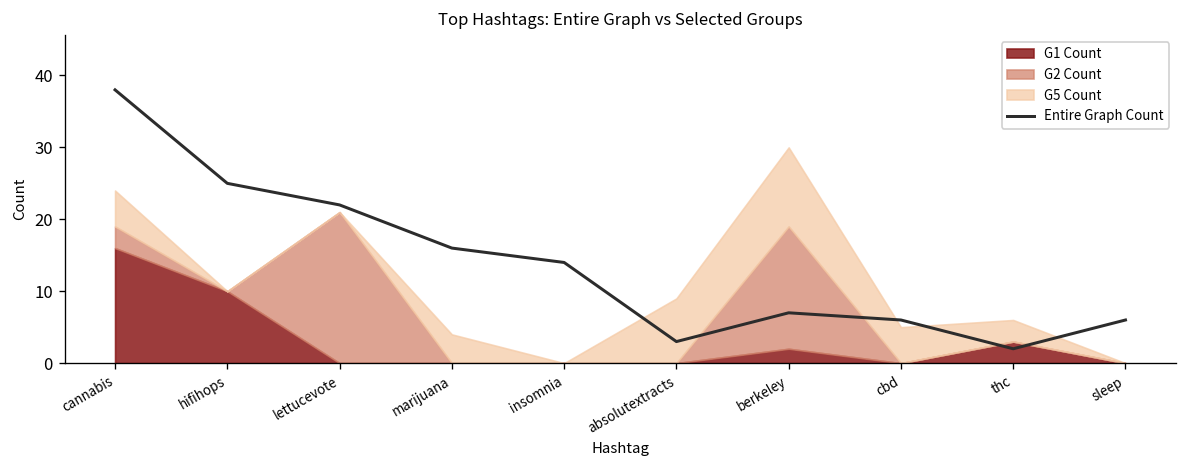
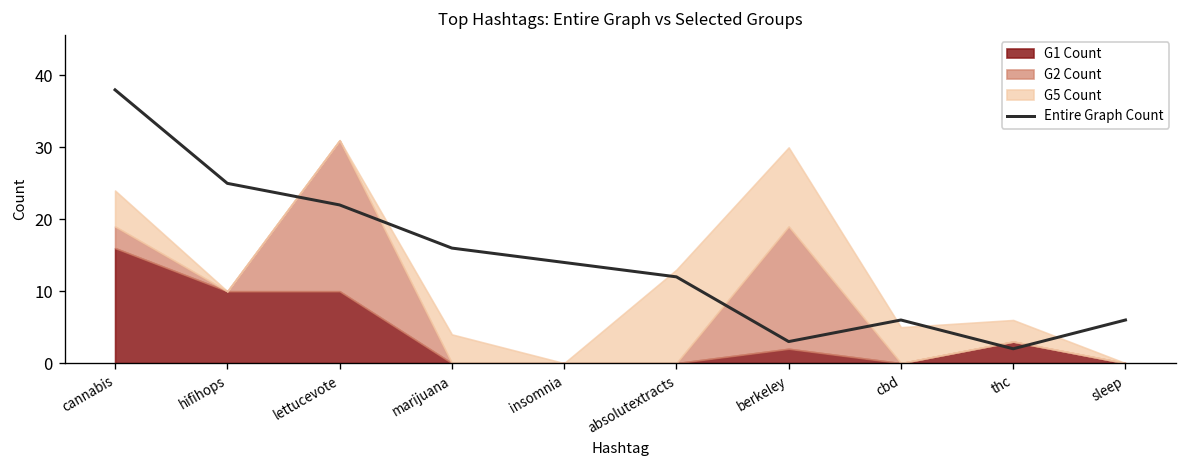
G1 Count, lettucevote: 0 -> 10
Entire Graph Count, absolutextracts: 3 -> 12
G5 Count, absolutextracts: 9 -> 13
Entire Graph Count, berkeley: 7 -> 3
